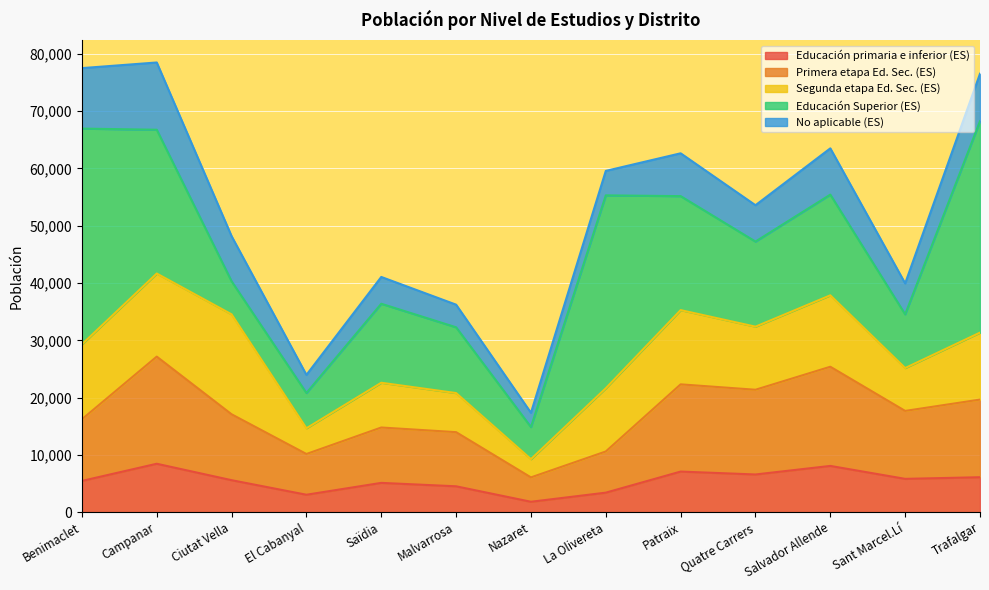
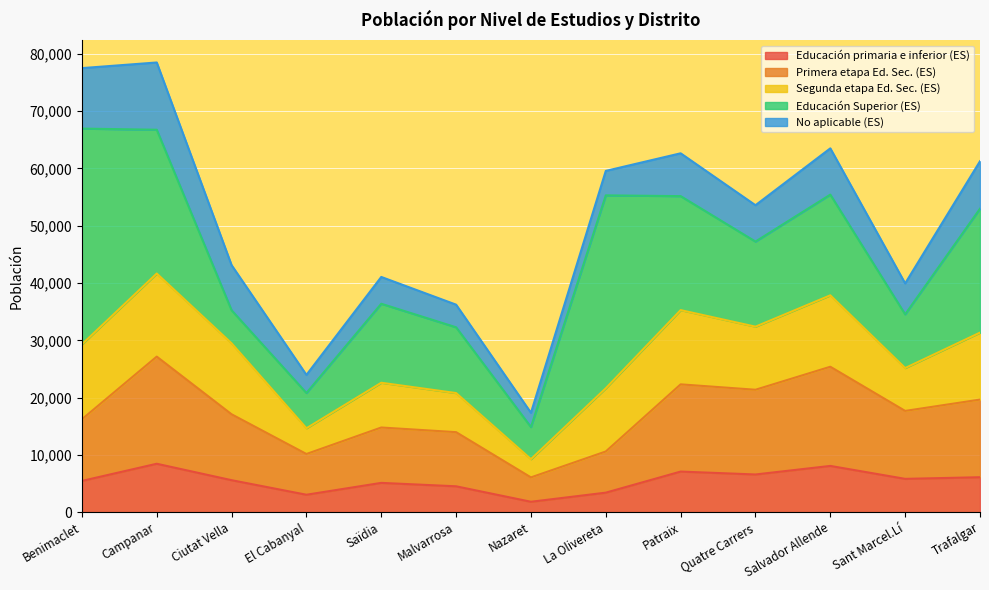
Segunda etapa Ed. Sec. (ES), Ciutat Vella: 17,000 -> 12,000
Educación Superior (ES), Trafalgar: 37,000 -> 22,000
